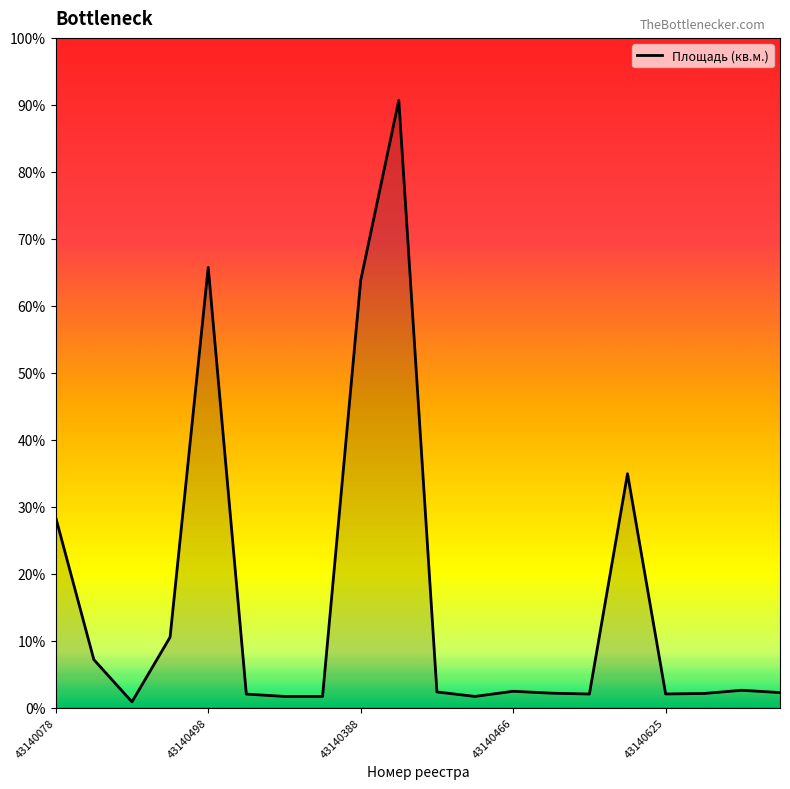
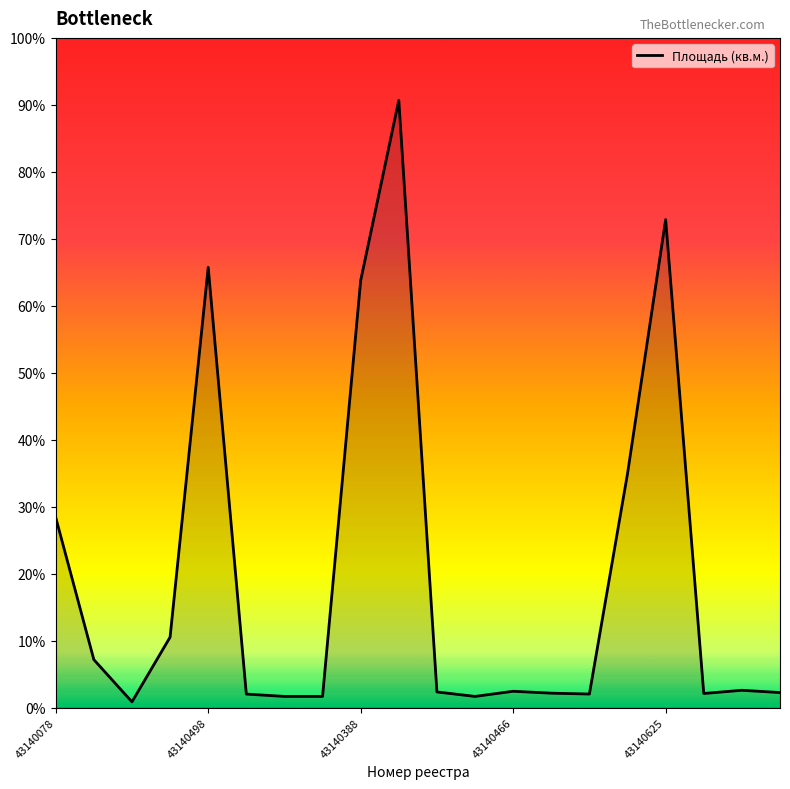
43140625: 2% -> 73%
